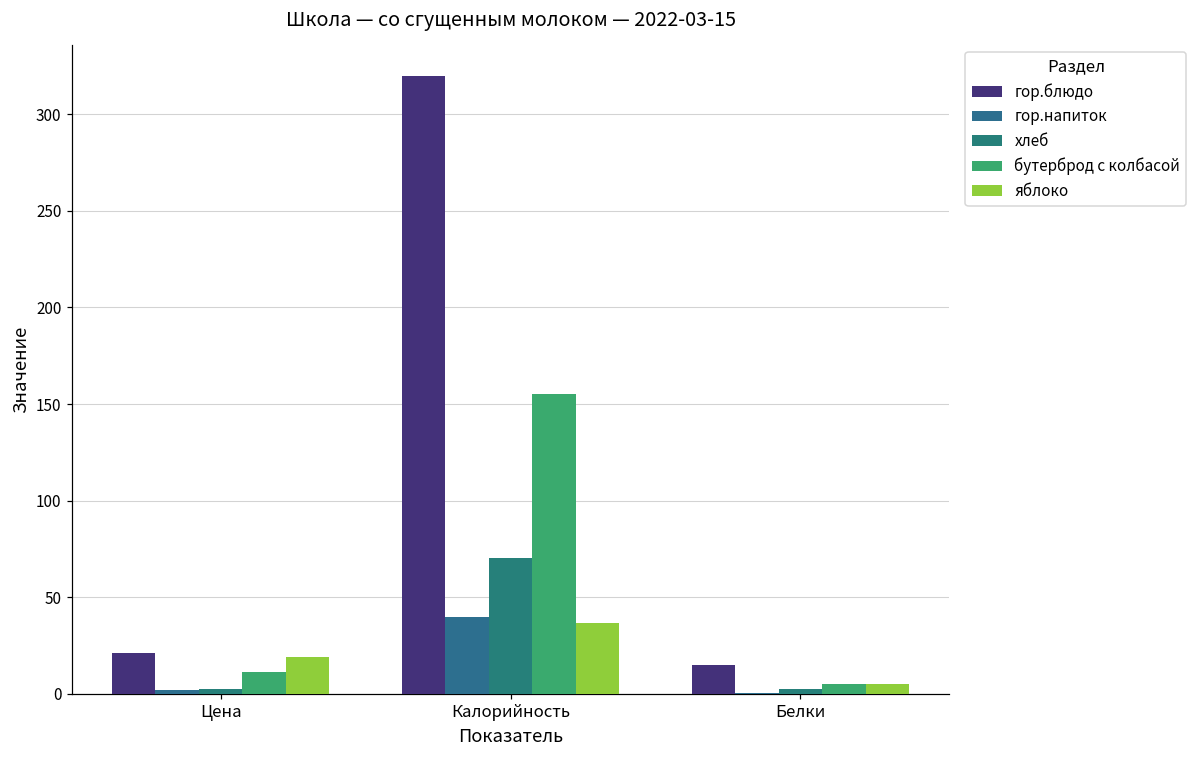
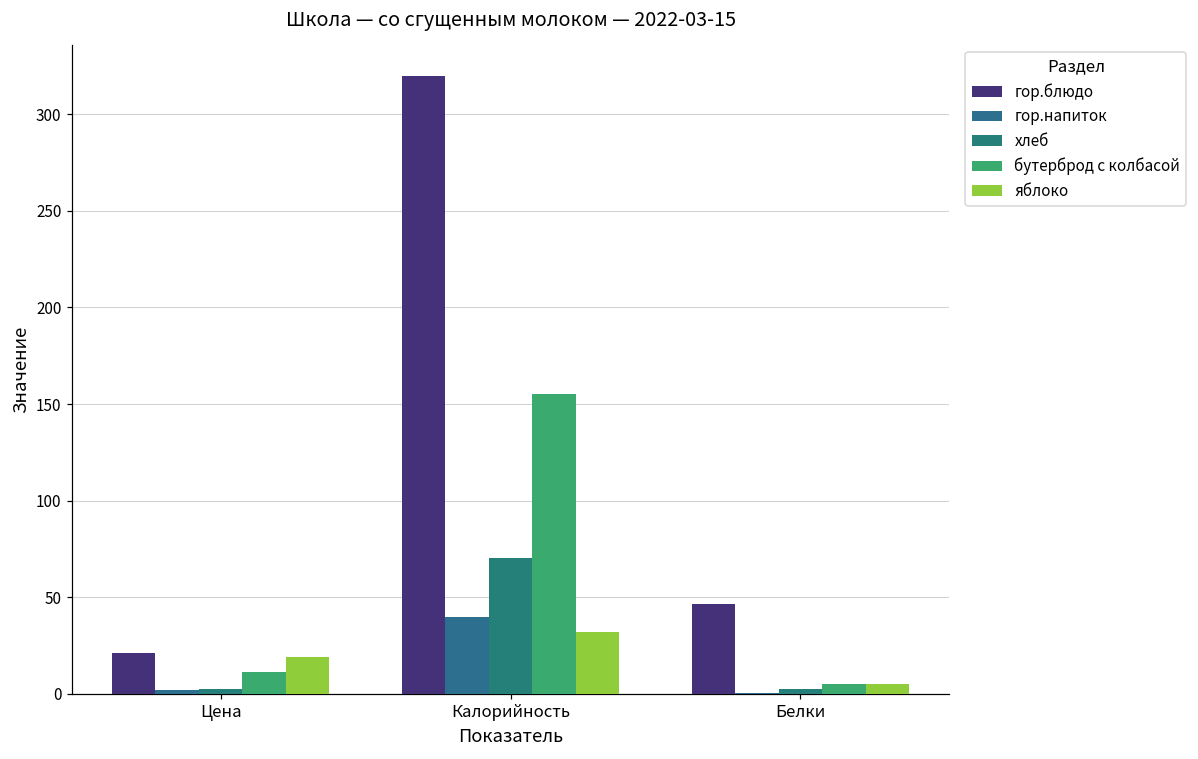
яблоко, Калорийность: 37 -> 32
гор.блюдо, Белки: 15 -> 47
